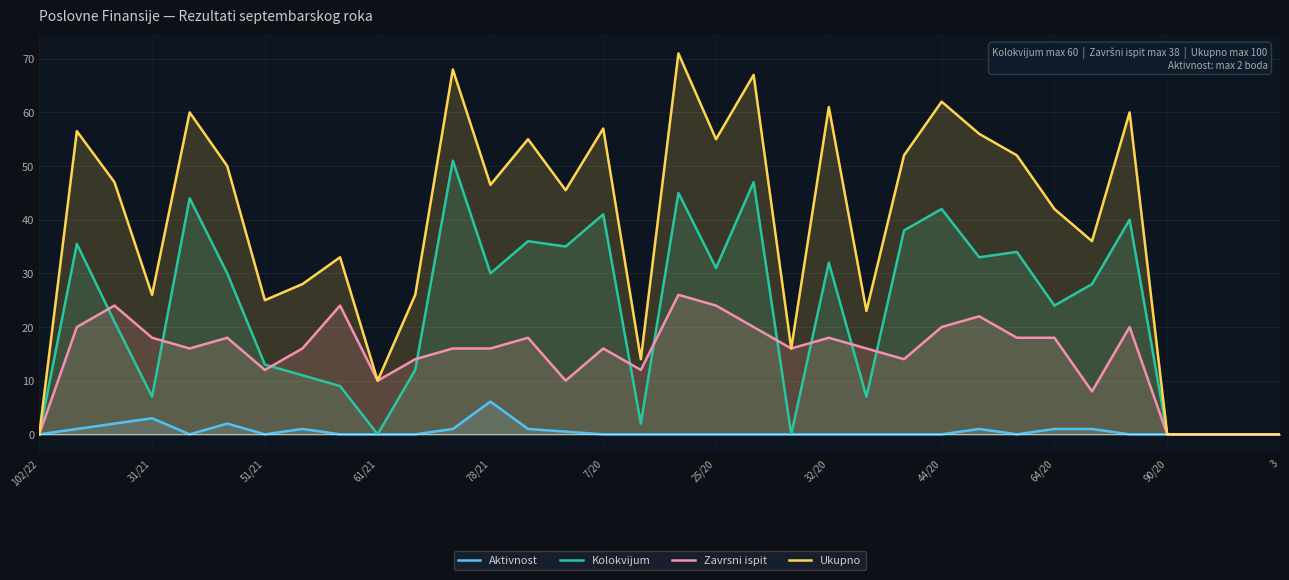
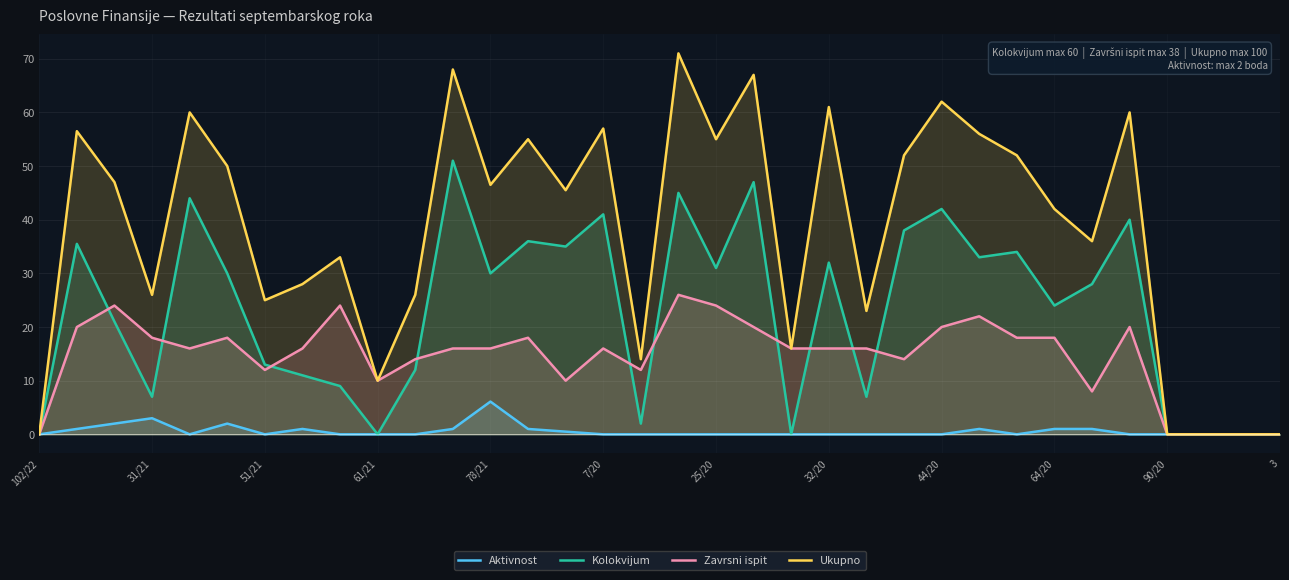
Zavrsni ispit, 32/20: 18 -> 16
